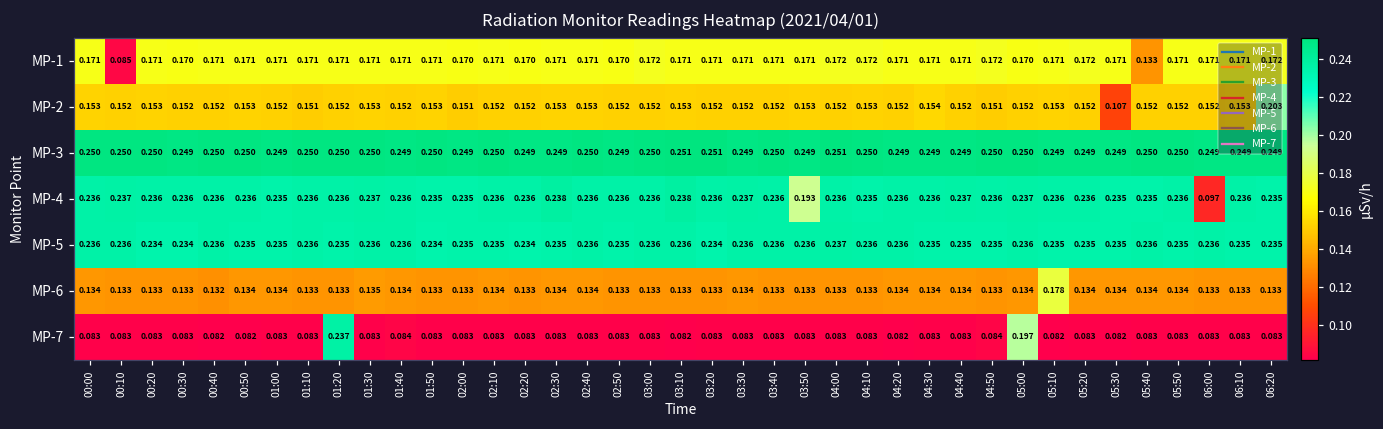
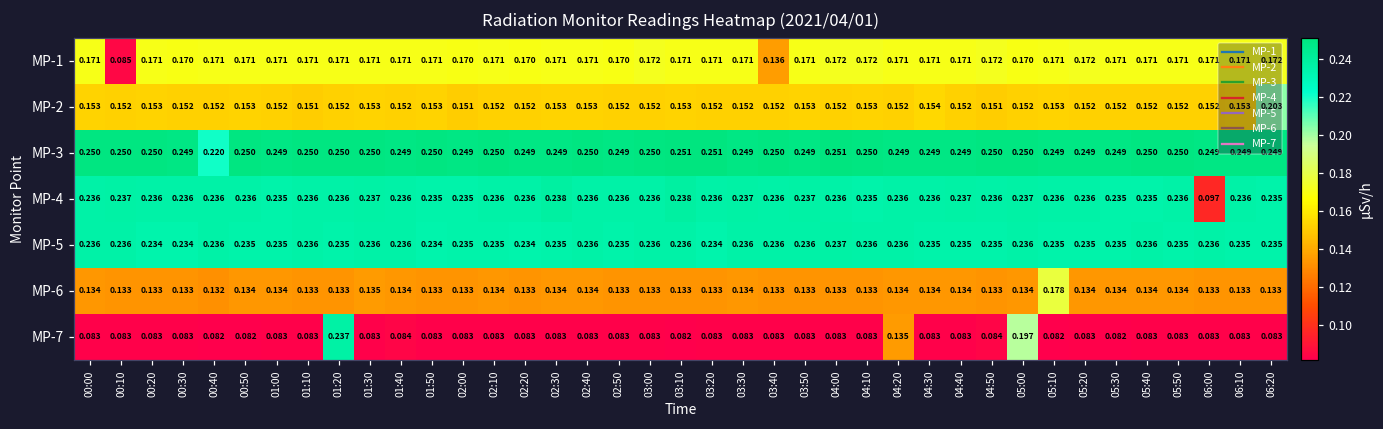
MP-1, 03:40: 0.171 -> 0.136
MP-1, 05:40: 0.133 -> 0.171
MP-2, 05:30: 0.107 -> 0.152
MP-3, 00:40: 0.250 -> 0.220
MP-4, 03:50: 0.193 -> 0.237
MP-7, 04:20: 0.082 -> 0.135
